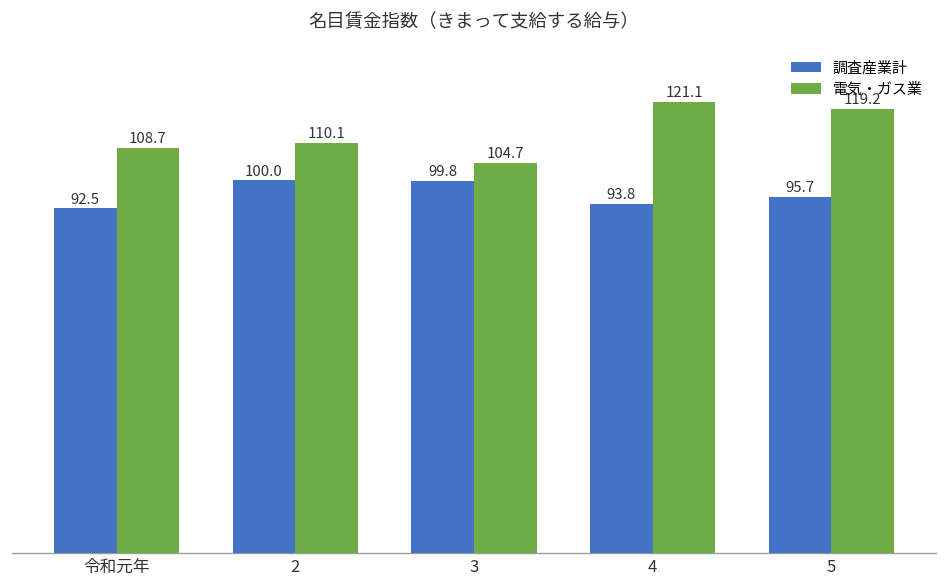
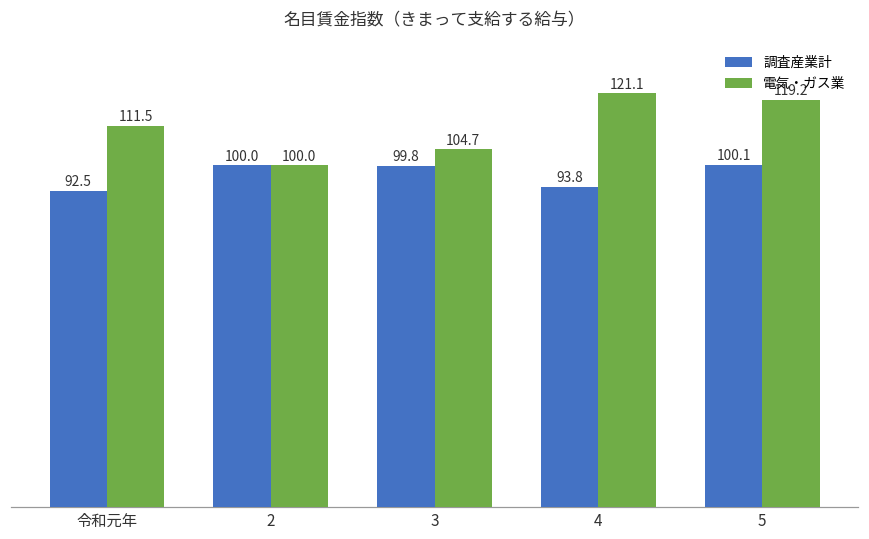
電気・ガス業, 令和元年: 108.7 -> 111.5
電気・ガス業, 2: 110.1 -> 100.0
調査産業計, 5: 95.7 -> 100.1
